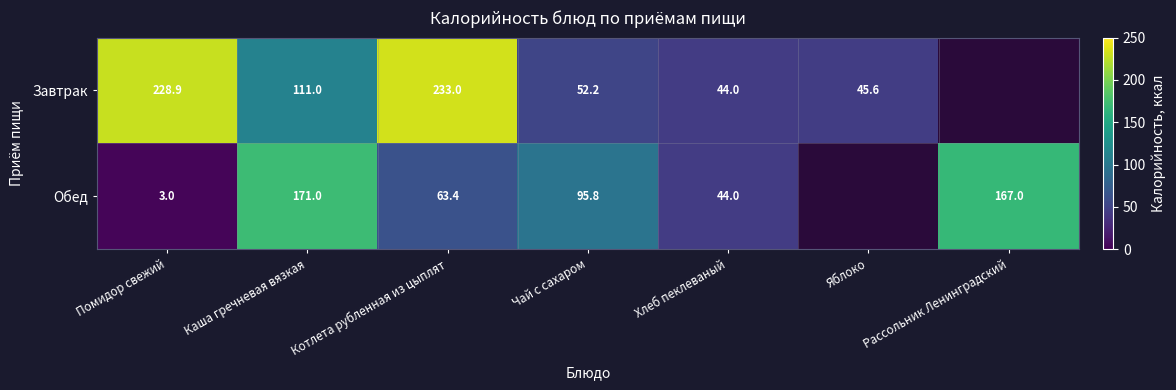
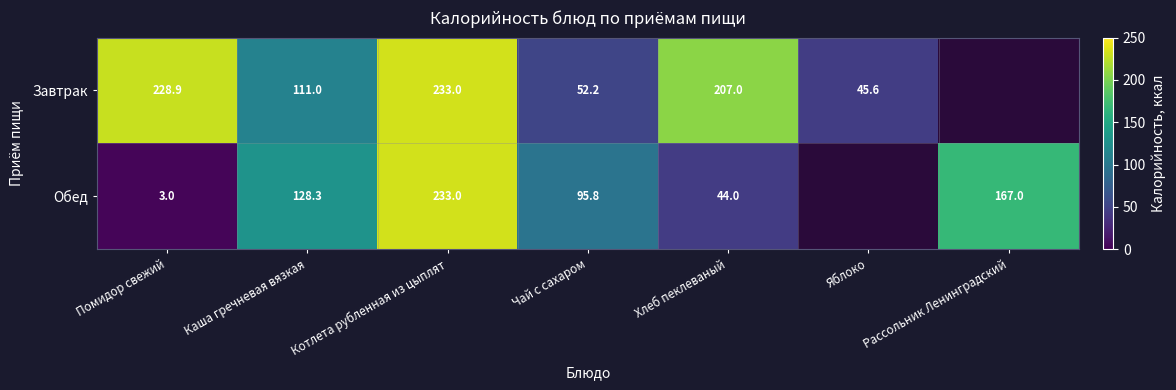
Завтрак, Хлеб пеклеваный: 44.0 -> 207.0
Обед, Каша гречневая вязкая: 171.0 -> 128.3
Обед, Котлета рубленная из цыплят: 63.4 -> 233.0
